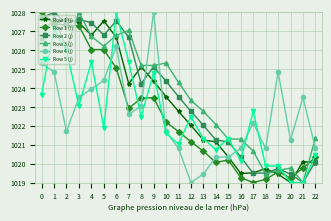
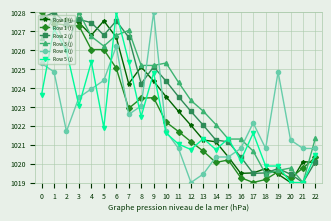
Row 5 (j), 12: 1022.5 -> 1020.7
Row 5 (j), 17: 1022.8 -> 1021.6
Row 4 (j), 21: 1023.5 -> 1020.8
